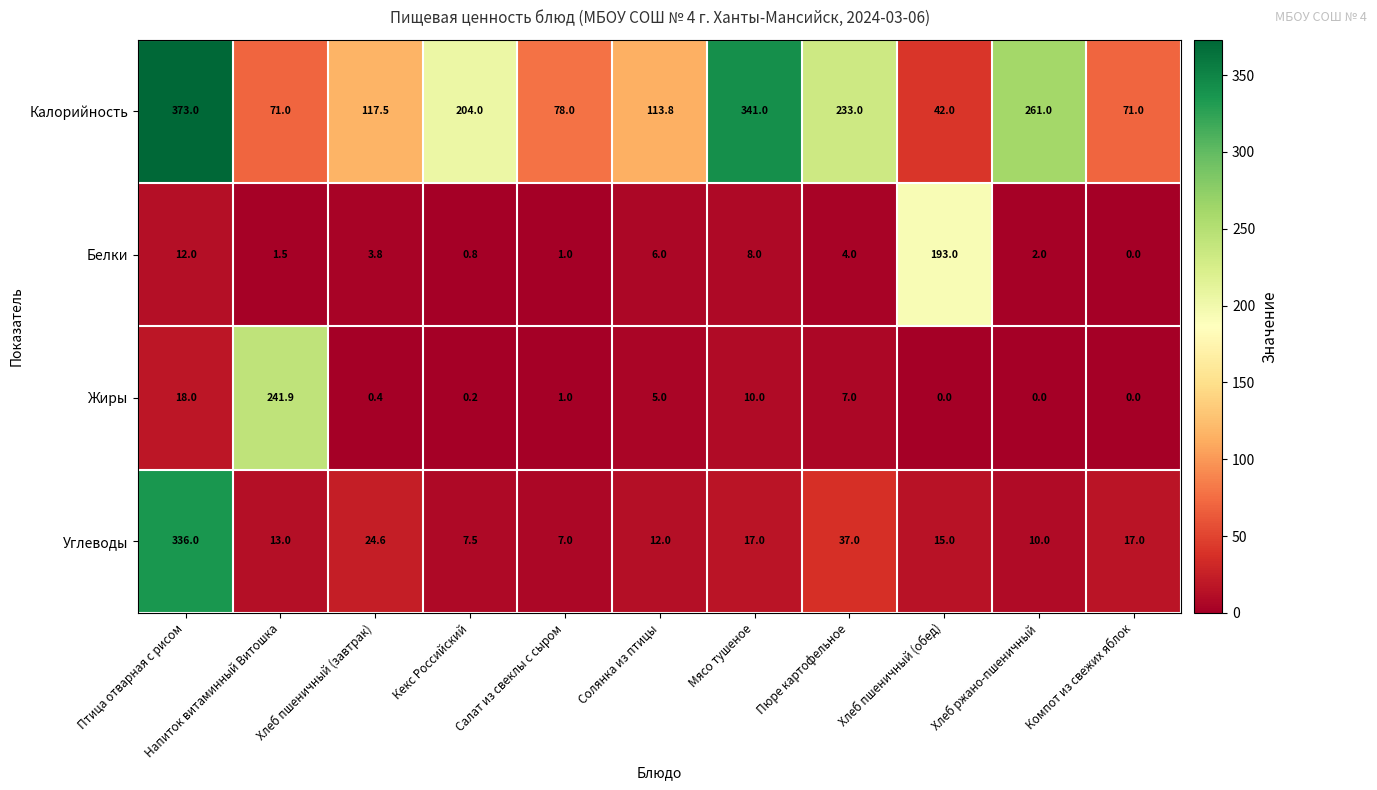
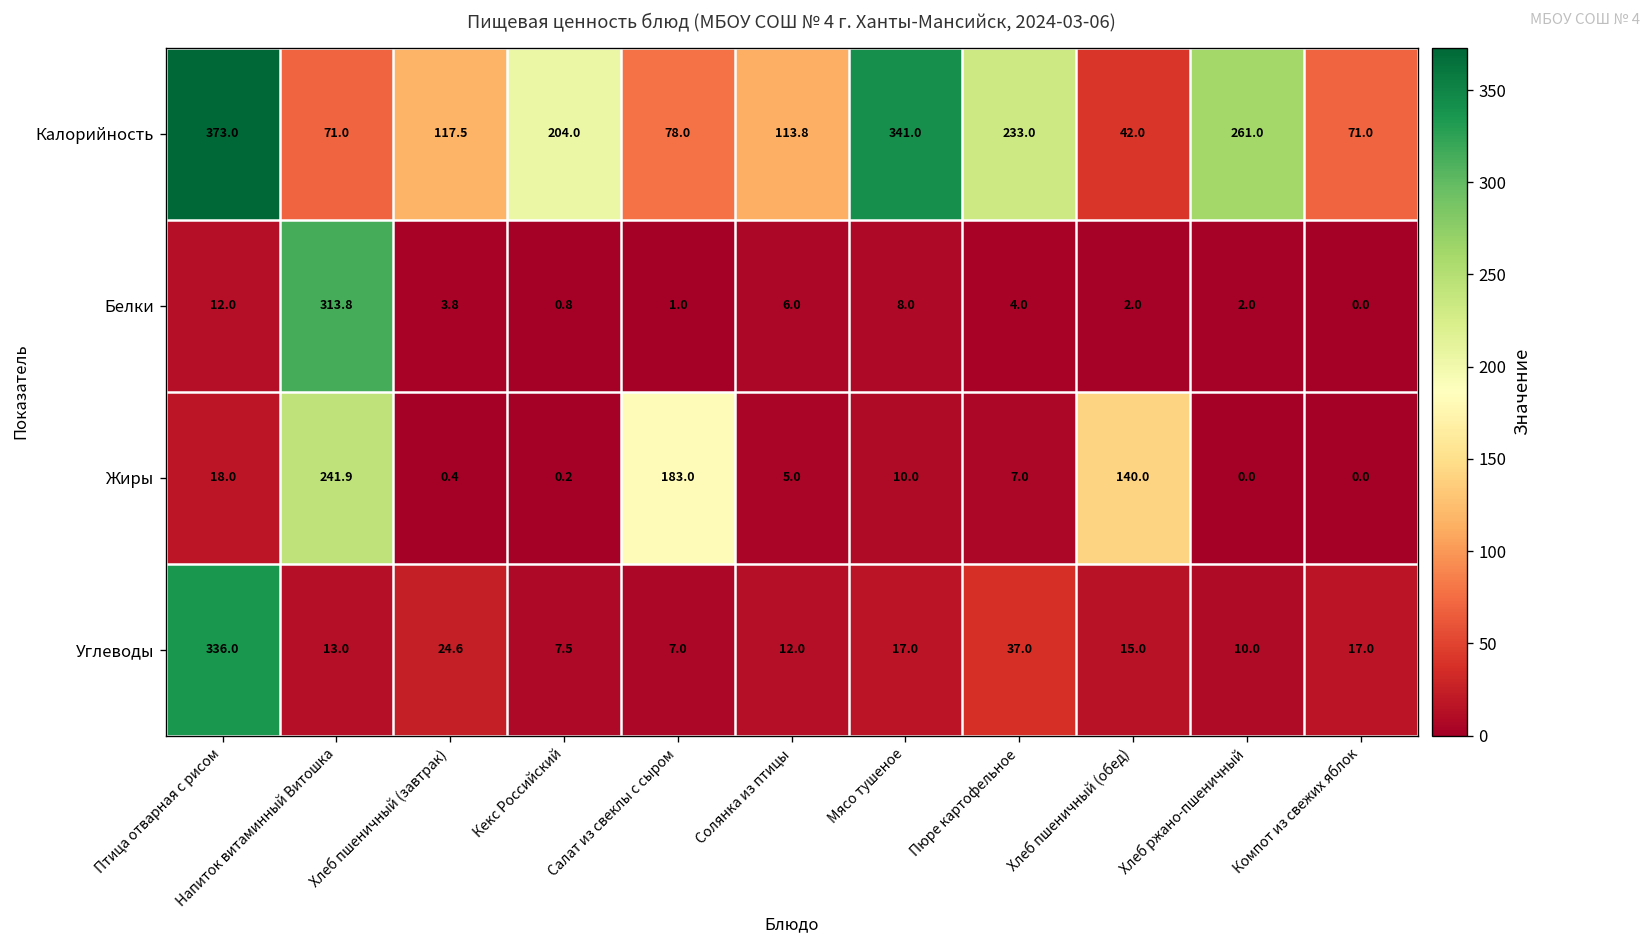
Белки, Напиток витаминный Витошка: 1.5 -> 313.8
Белки, Хлеб пшеничный (обед): 193.0 -> 2.0
Жиры, Салат из свеклы с сыром: 1.0 -> 183.0
Жиры, Хлеб пшеничный (обед): 0.0 -> 140.0
